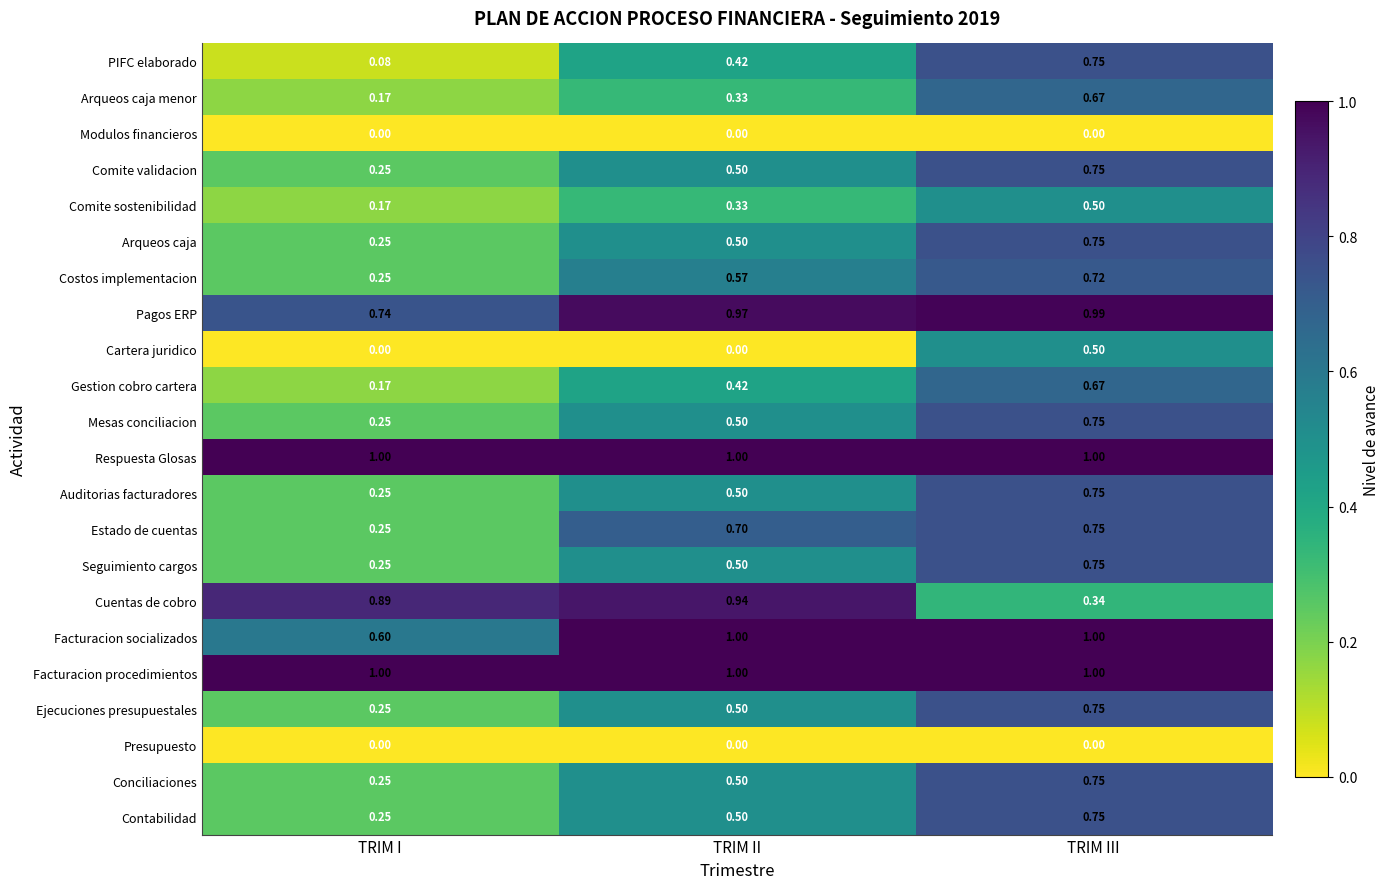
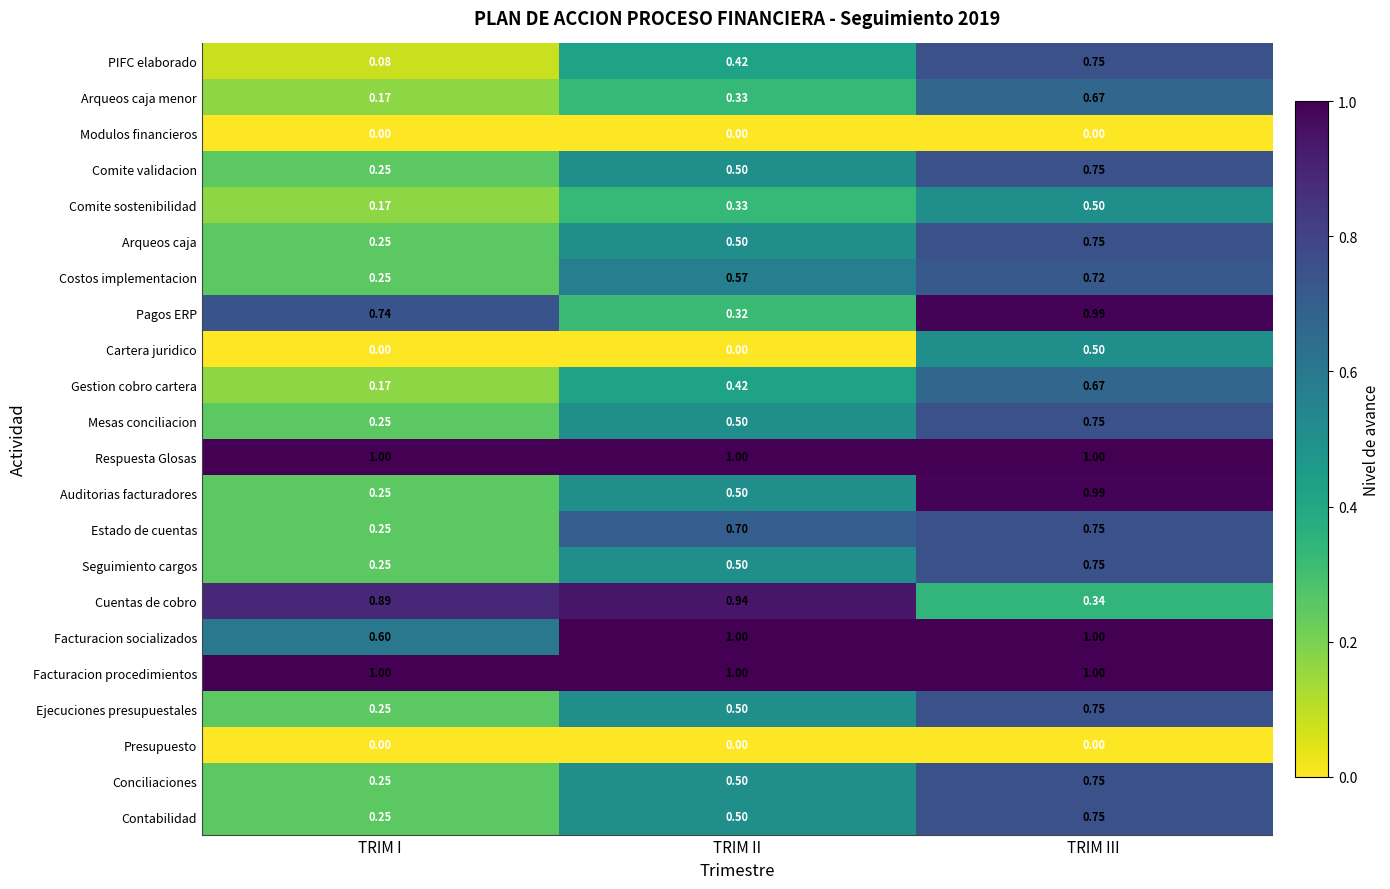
Pagos ERP, TRIM II: 0.97 -> 0.32
Auditorias facturadores, TRIM III: 0.75 -> 0.99
